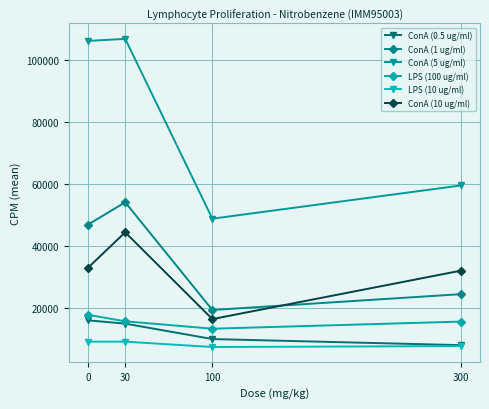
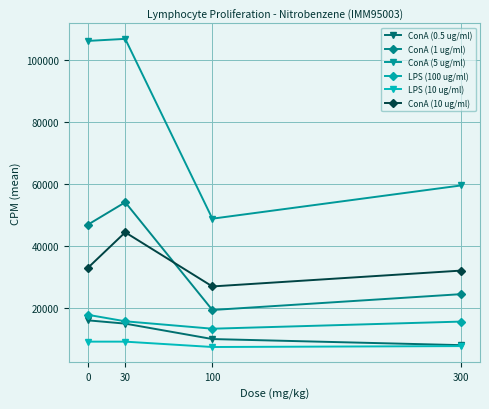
ConA (10 ug/ml), 100: 17000 -> 27000
